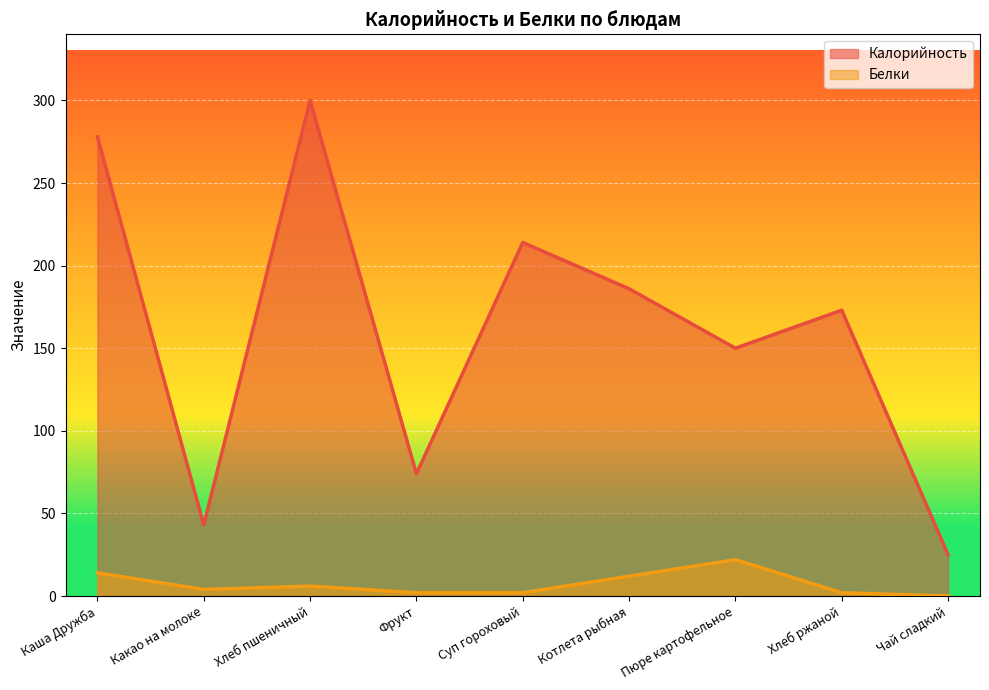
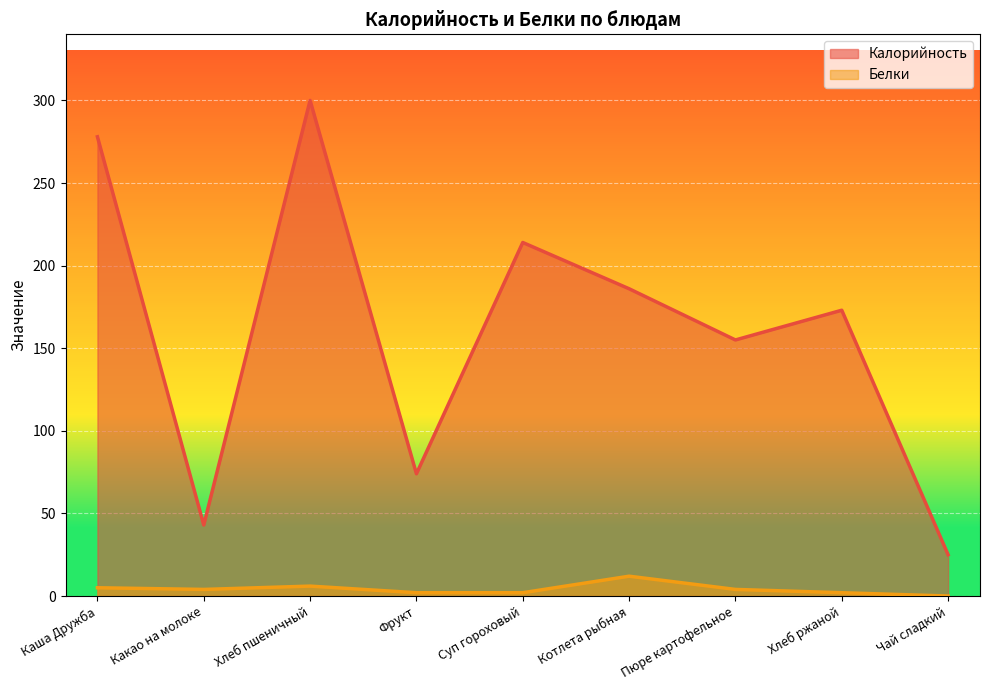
Белки, Каша Дружба: 14 -> 5
Калорийность, Пюре картофельное: 150 -> 155
Белки, Пюре картофельное: 22 -> 4
